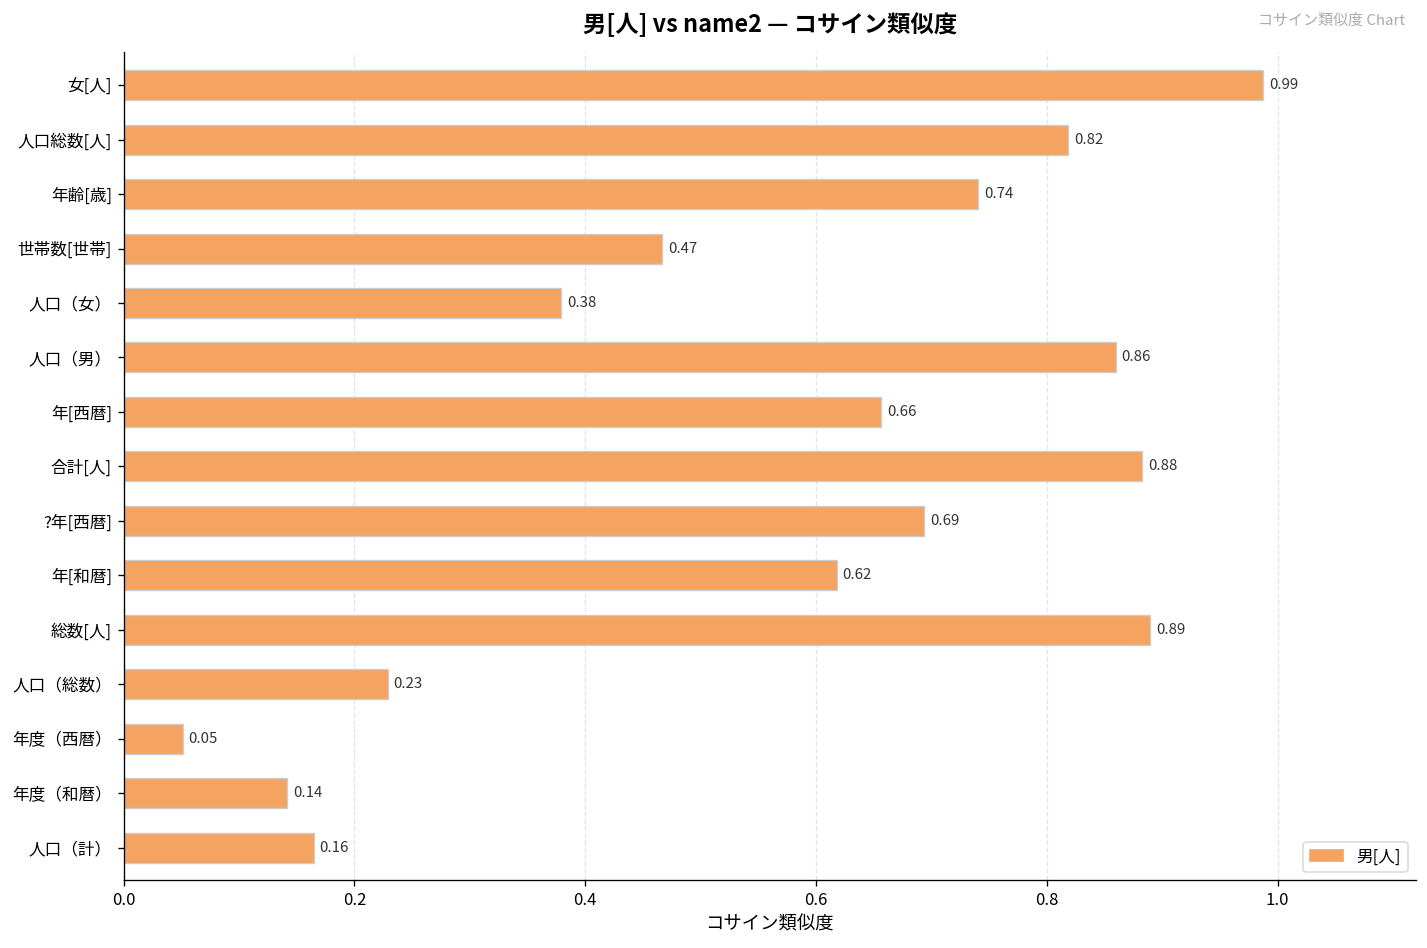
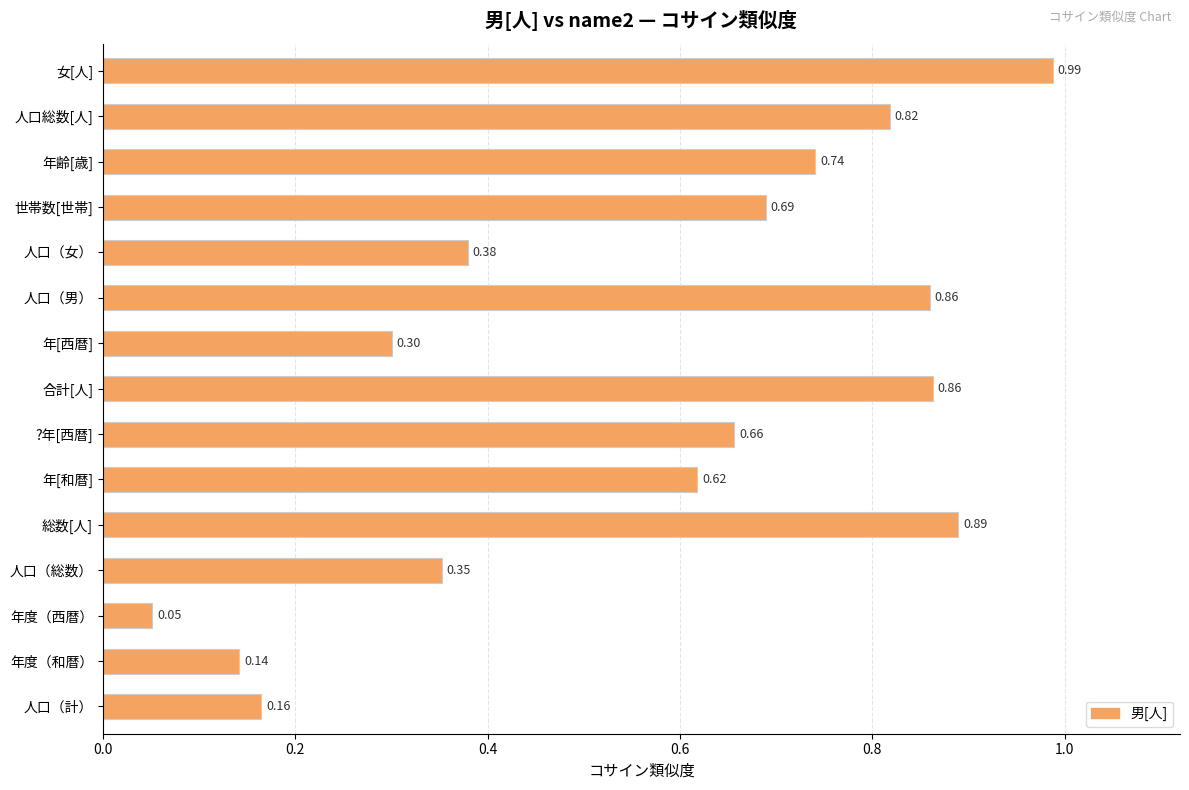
世帯数[世帯]: 0.47 -> 0.69
年[西暦]: 0.66 -> 0.30
合計[人]: 0.88 -> 0.86
?年[西暦]: 0.69 -> 0.66
人口（総数）: 0.23 -> 0.35
